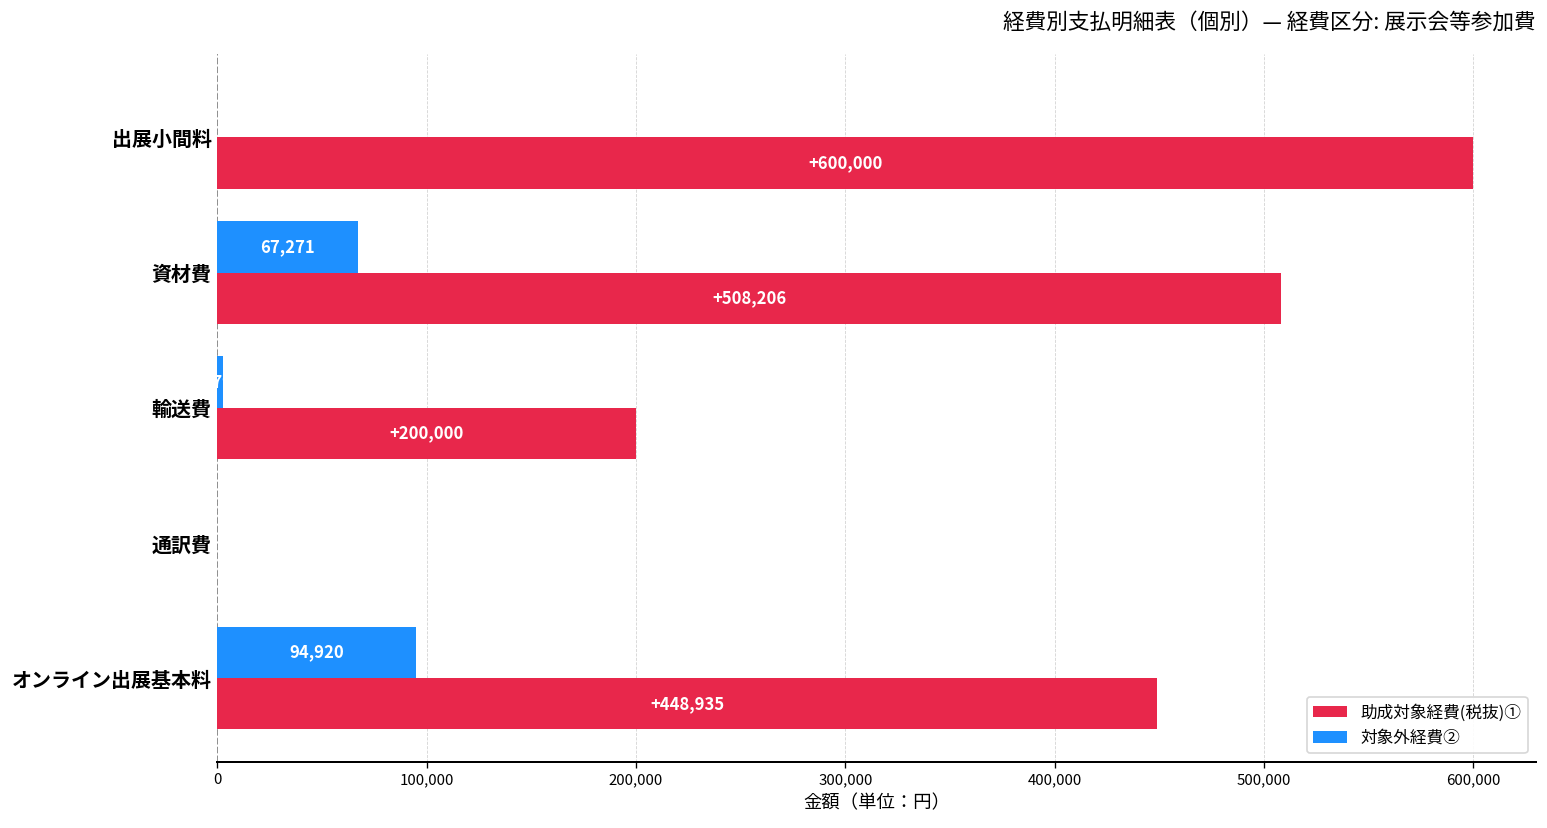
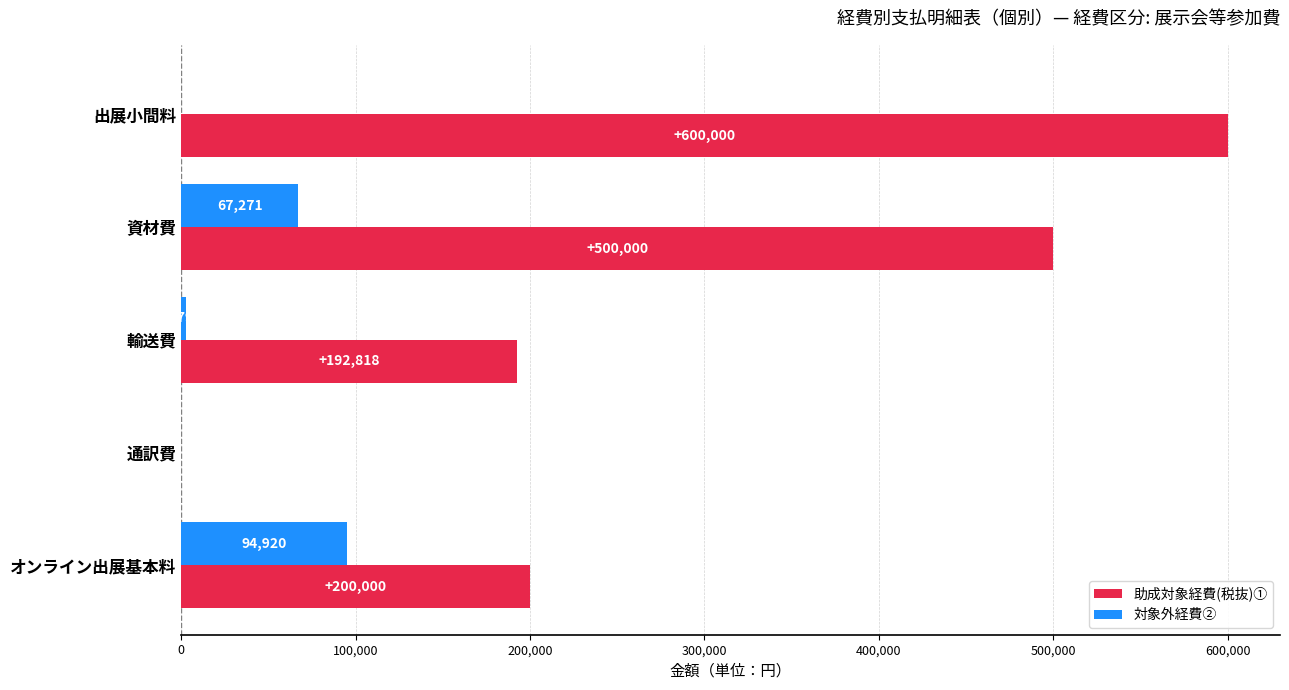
助成対象経費(税抜)①, 資材費: +508,206 -> +500,000
助成対象経費(税抜)①, 輸送費: +200,000 -> +192,818
助成対象経費(税抜)①, オンライン出展基本料: +448,935 -> +200,000
